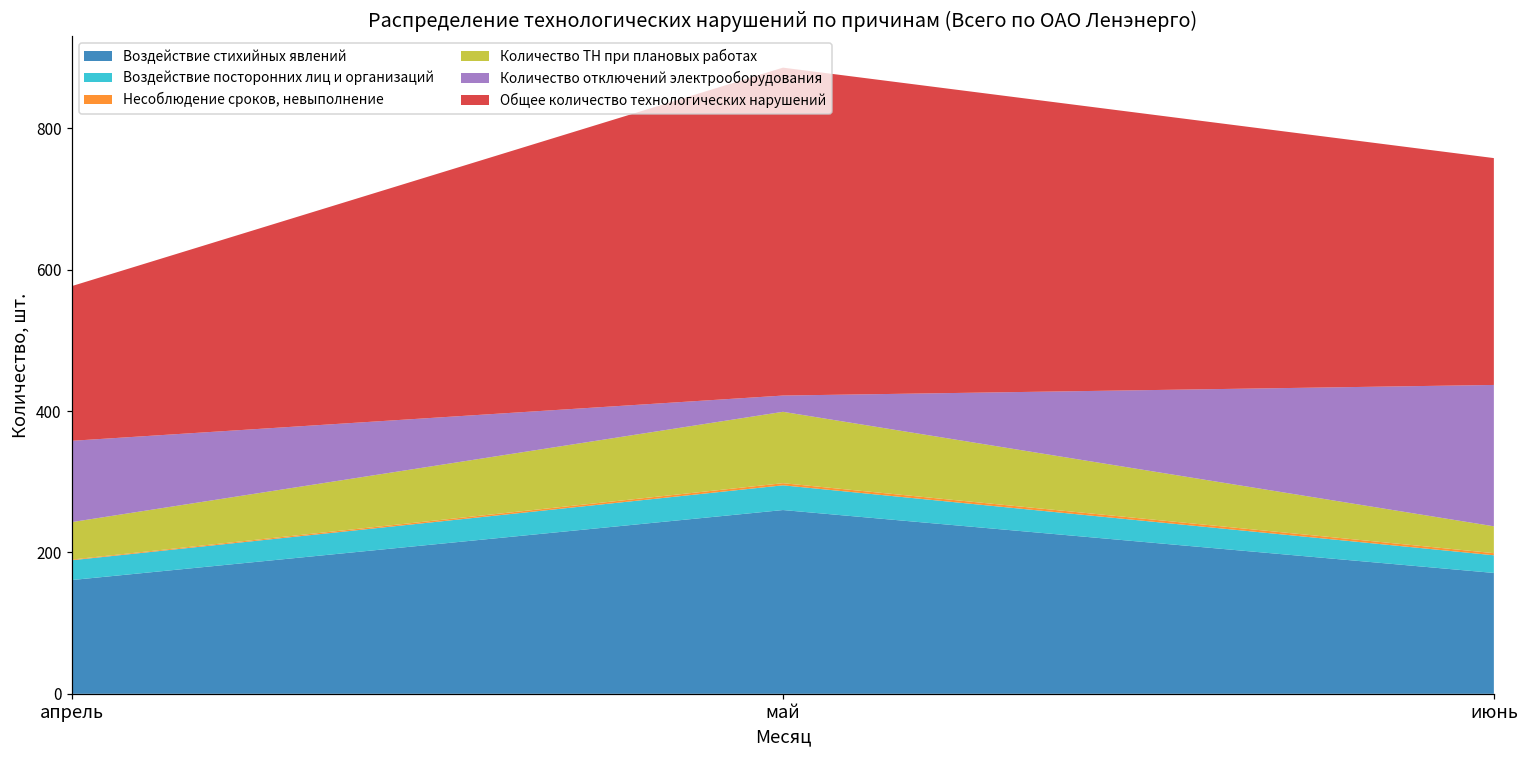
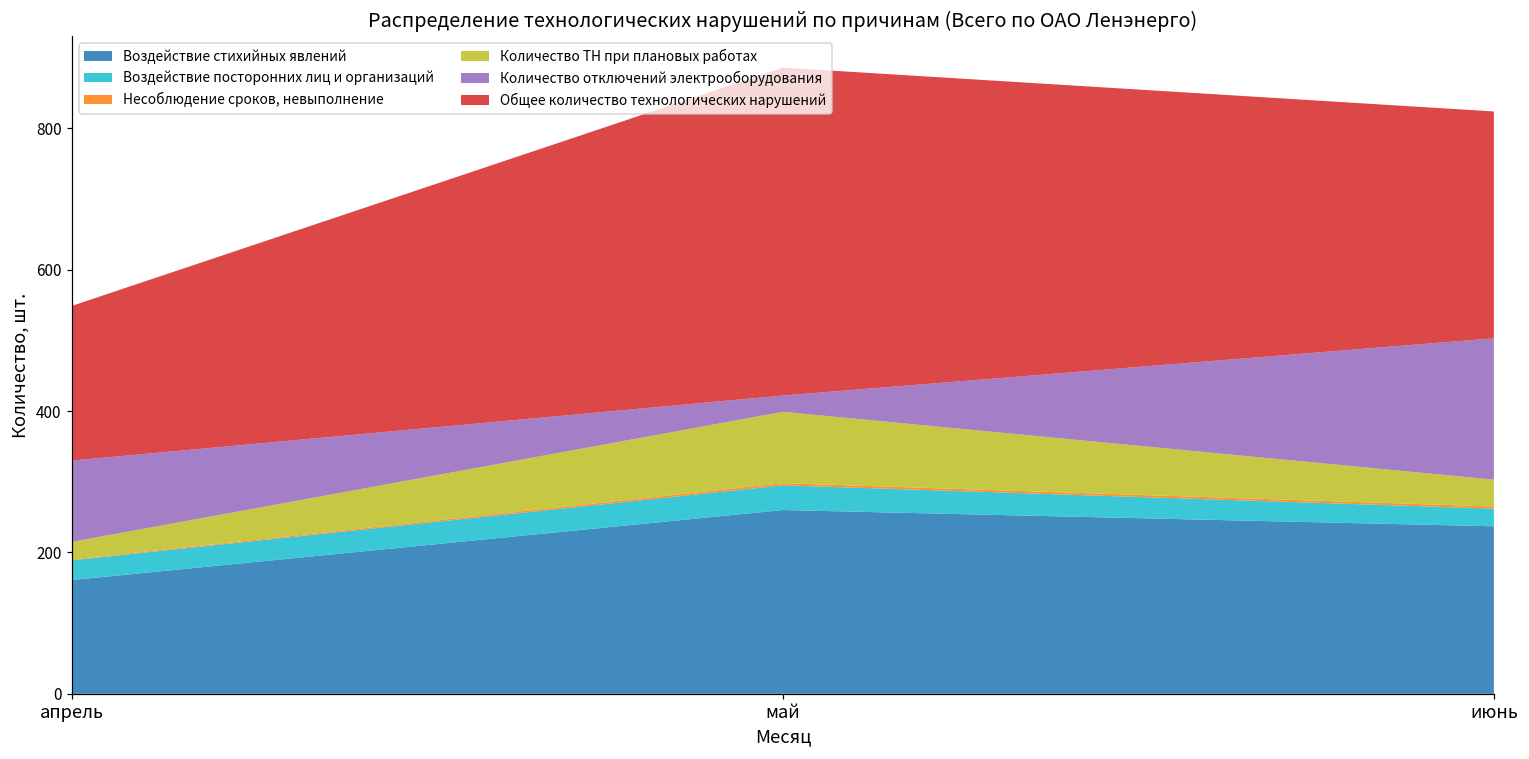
Количество ТН при плановых работах, апрель: 50 -> 30
Воздействие стихийных явлений, июнь: 170 -> 240
